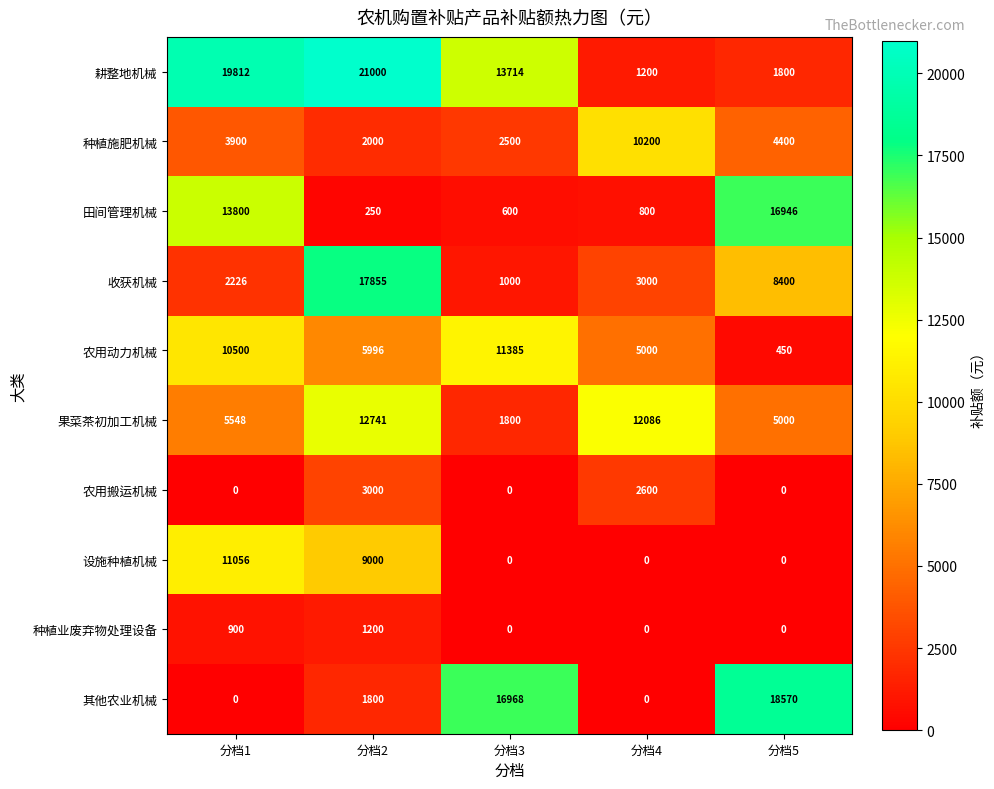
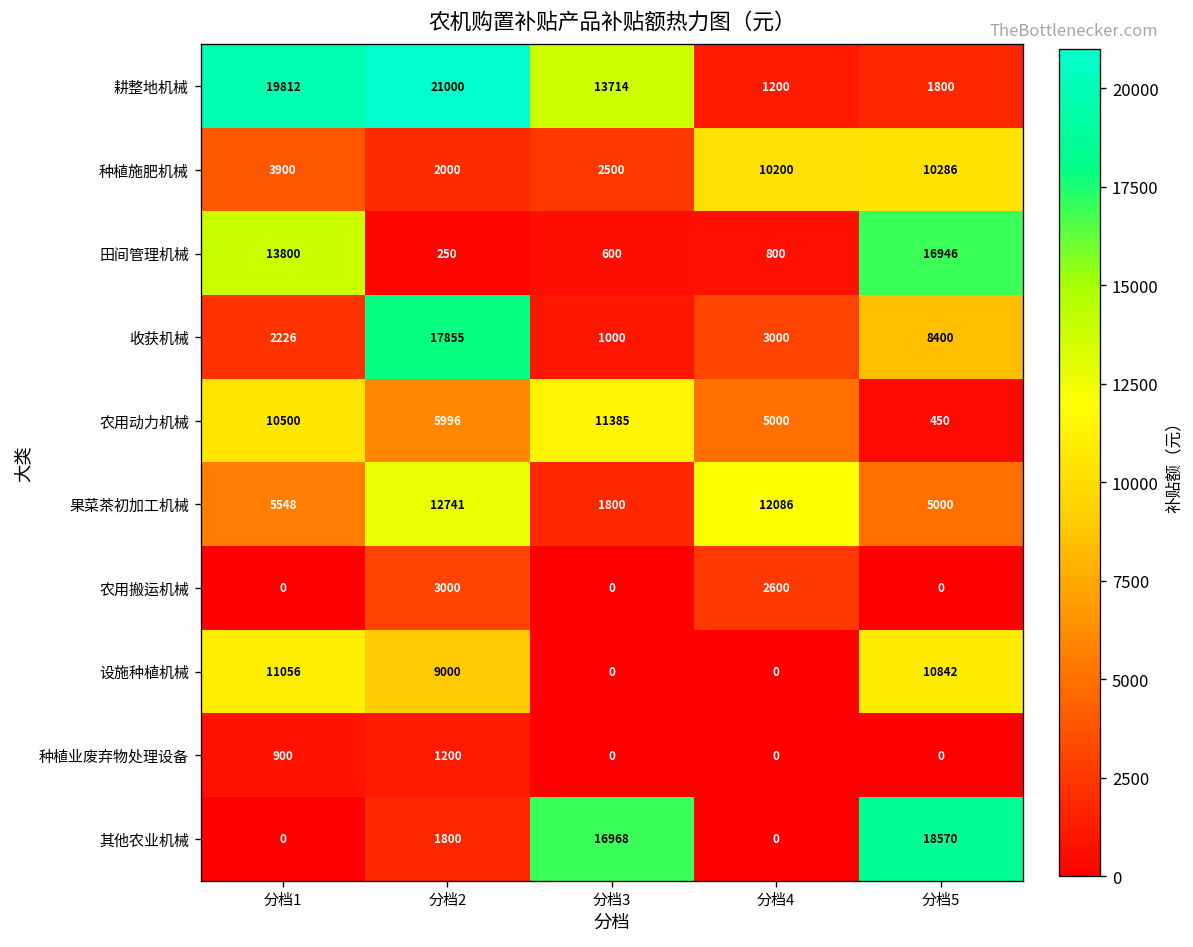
种植施肥机械, 分档5: 4400 -> 10286
设施种植机械, 分档5: 0 -> 10842
